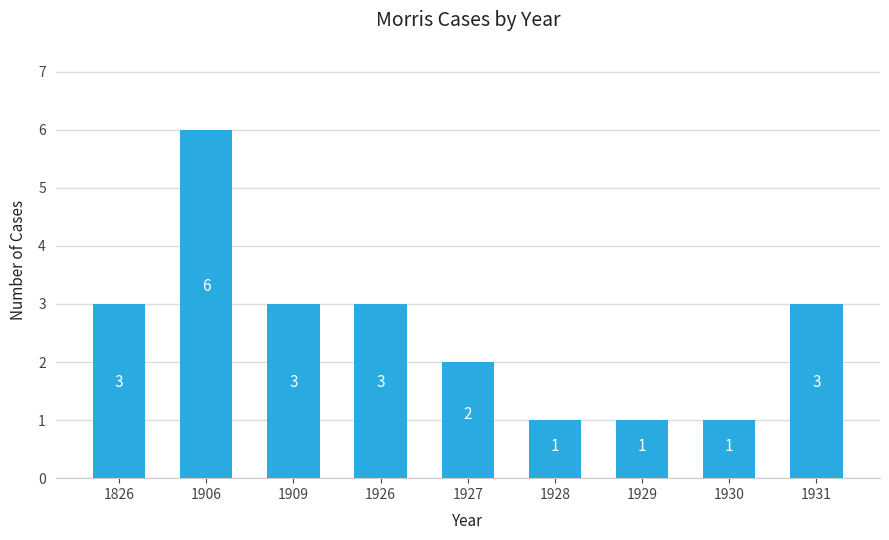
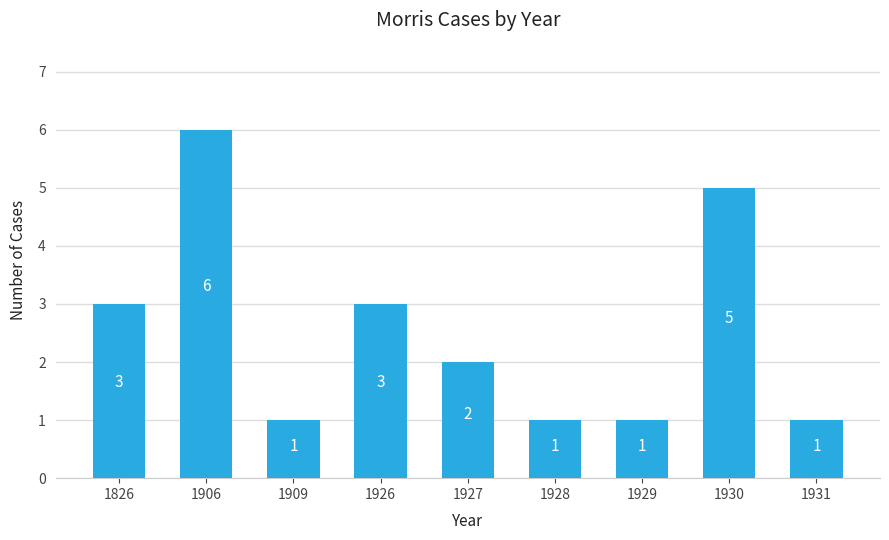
1909: 3 -> 1
1930: 1 -> 5
1931: 3 -> 1
